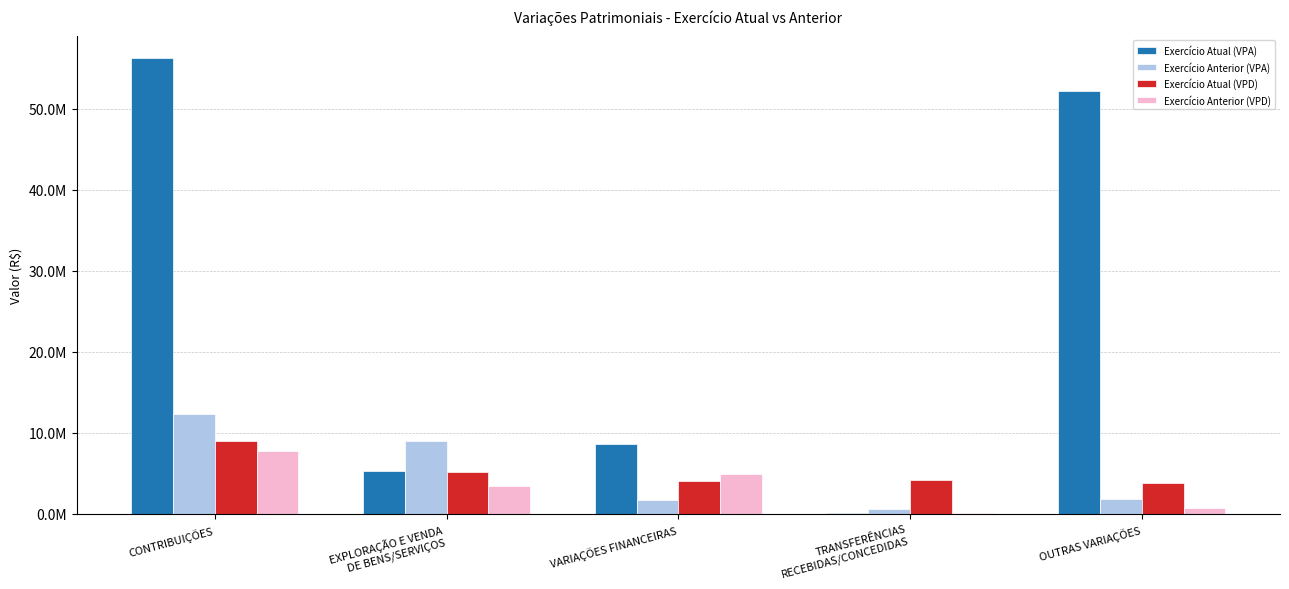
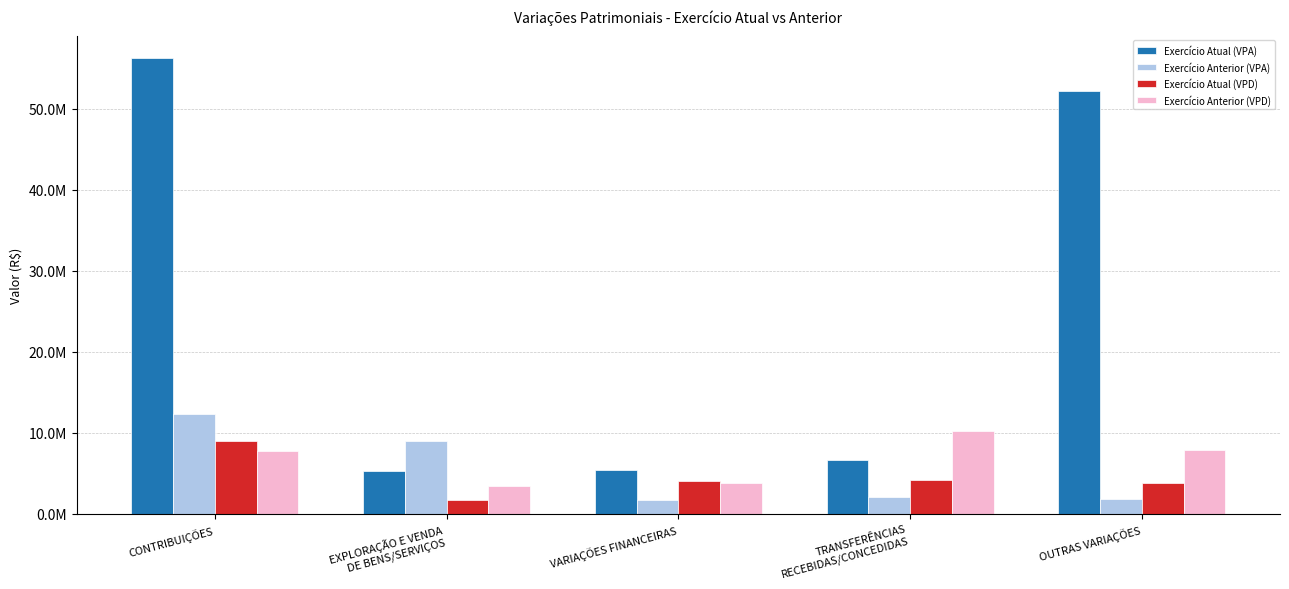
Exercício Atual (VPD), EXPLORAÇÃO E VENDA DE BENS/SERVIÇOS: 5000000 -> 2000000
Exercício Atual (VPA), VARIAÇÕES FINANCEIRAS: 9000000 -> 5000000
Exercício Anterior (VPD), VARIAÇÕES FINANCEIRAS: 5000000 -> 4000000
Exercício Atual (VPA), TRANSFERÊNCIAS RECEBIDAS/CONCEDIDAS: 0 -> 7000000
Exercício Anterior (VPA), TRANSFERÊNCIAS RECEBIDAS/CONCEDIDAS: 1000000 -> 2000000
Exercício Anterior (VPD), TRANSFERÊNCIAS RECEBIDAS/CONCEDIDAS: 0 -> 10000000
Exercício Anterior (VPD), OUTRAS VARIAÇÕES: 1000000 -> 8000000
